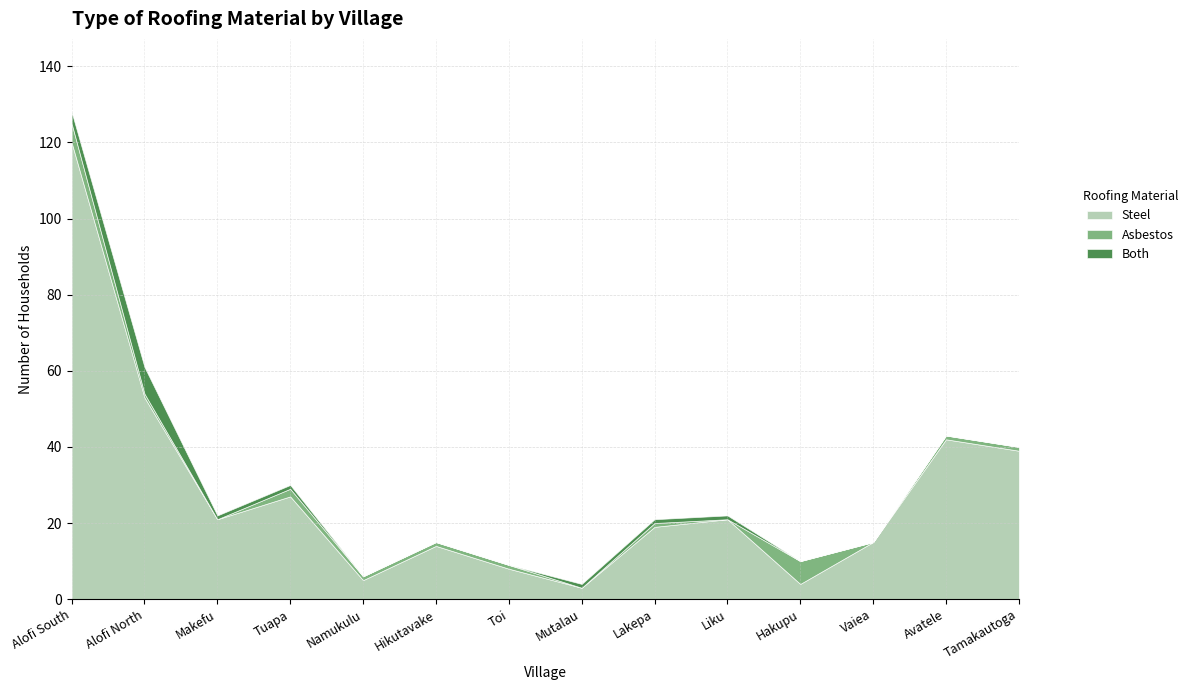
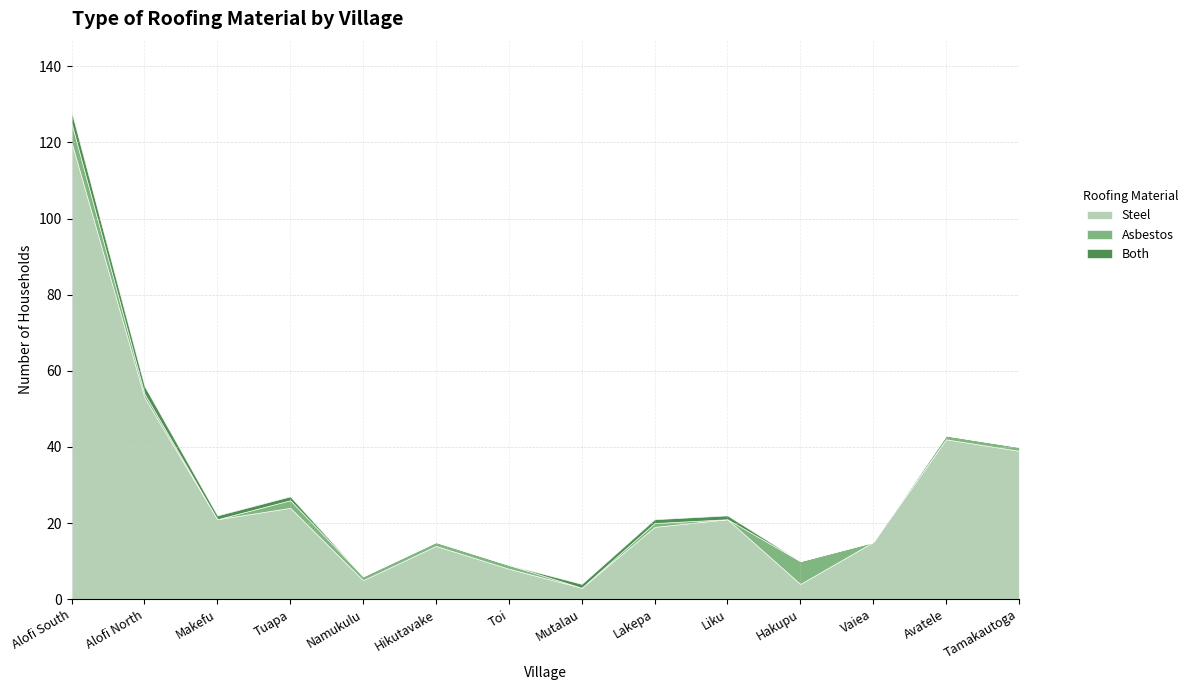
Both, Alofi North: 7 -> 2
Steel, Tuapa: 27 -> 24
